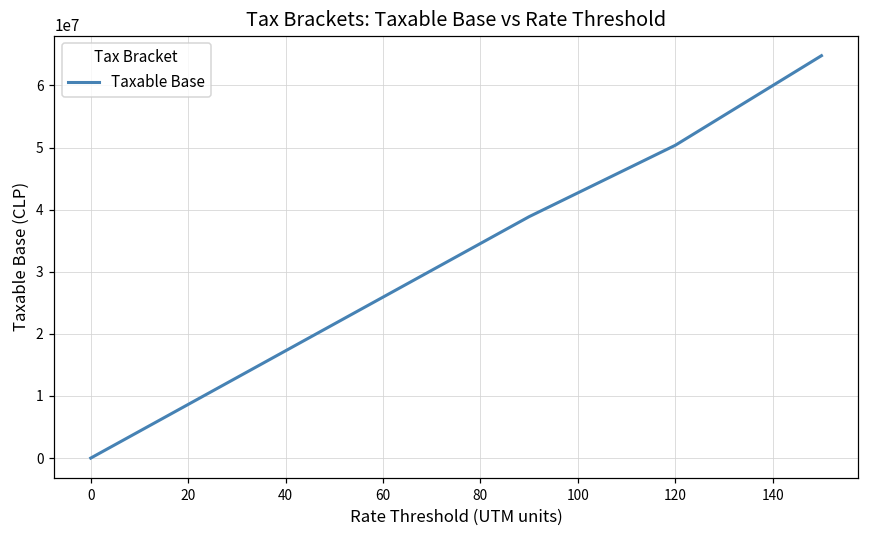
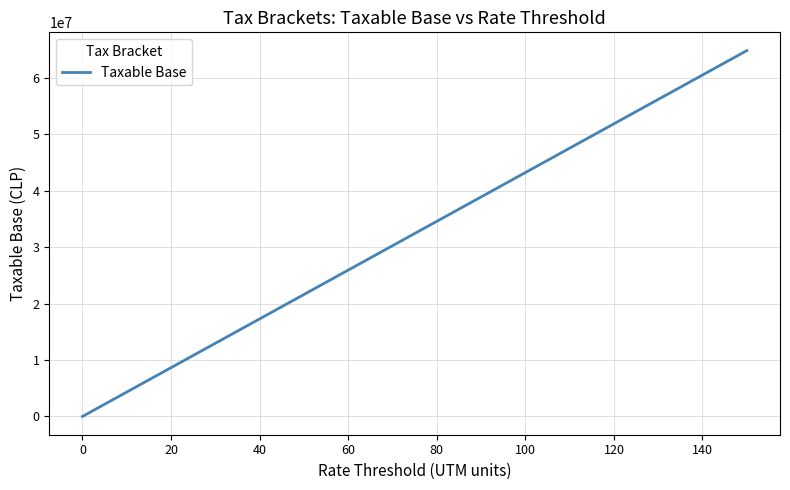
120: 50000000 -> 52000000
